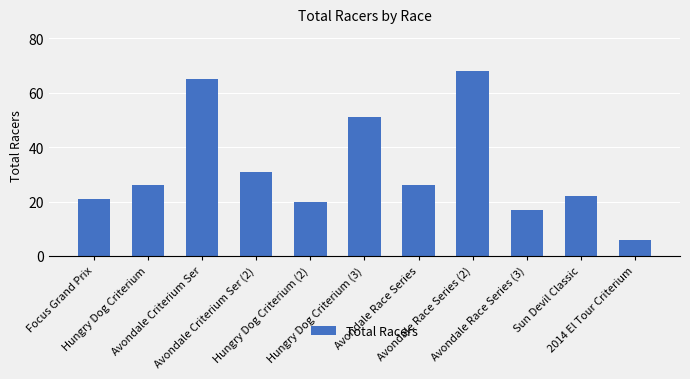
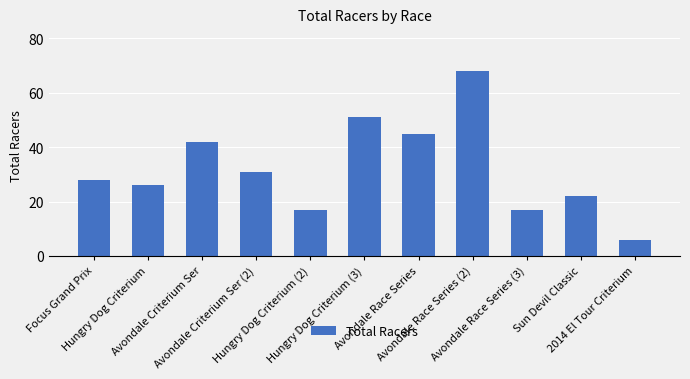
Focus Grand Prix: 21 -> 28
Avondale Criterium Ser: 65 -> 42
Hungry Dog Criterium (2): 20 -> 17
Avondale Race Series: 26 -> 45
